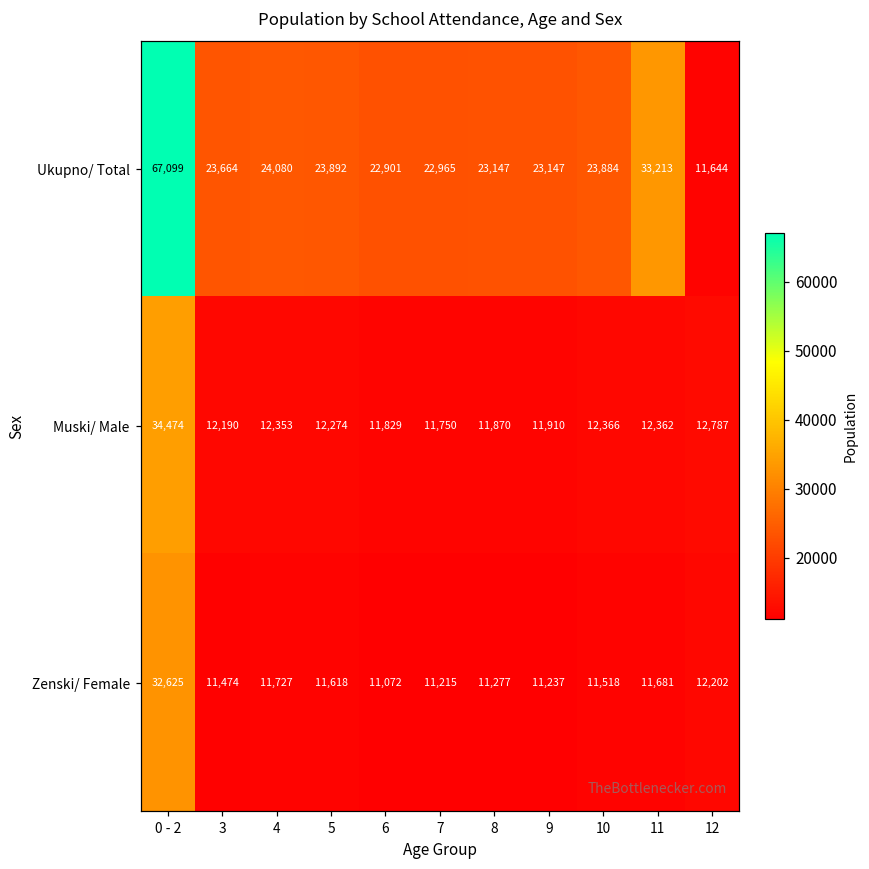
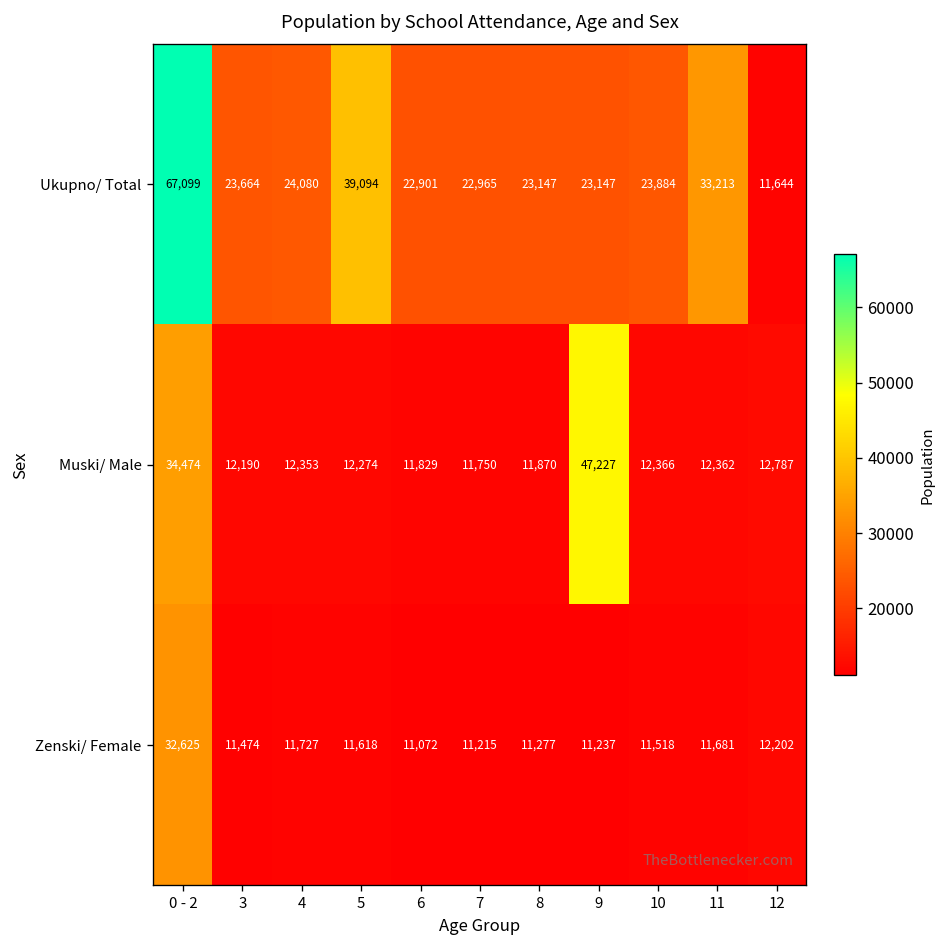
Ukupno/ Total, 5: 23,892 -> 39,094
Muski/ Male, 9: 11,910 -> 47,227
